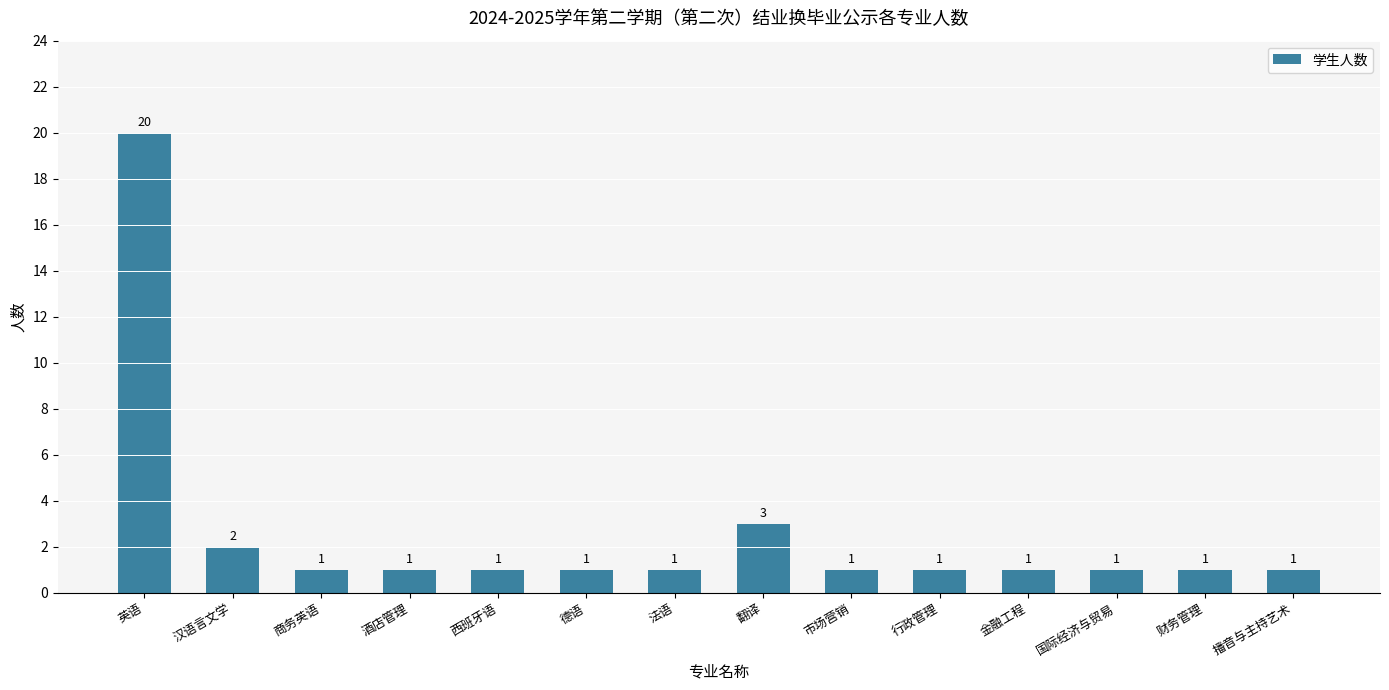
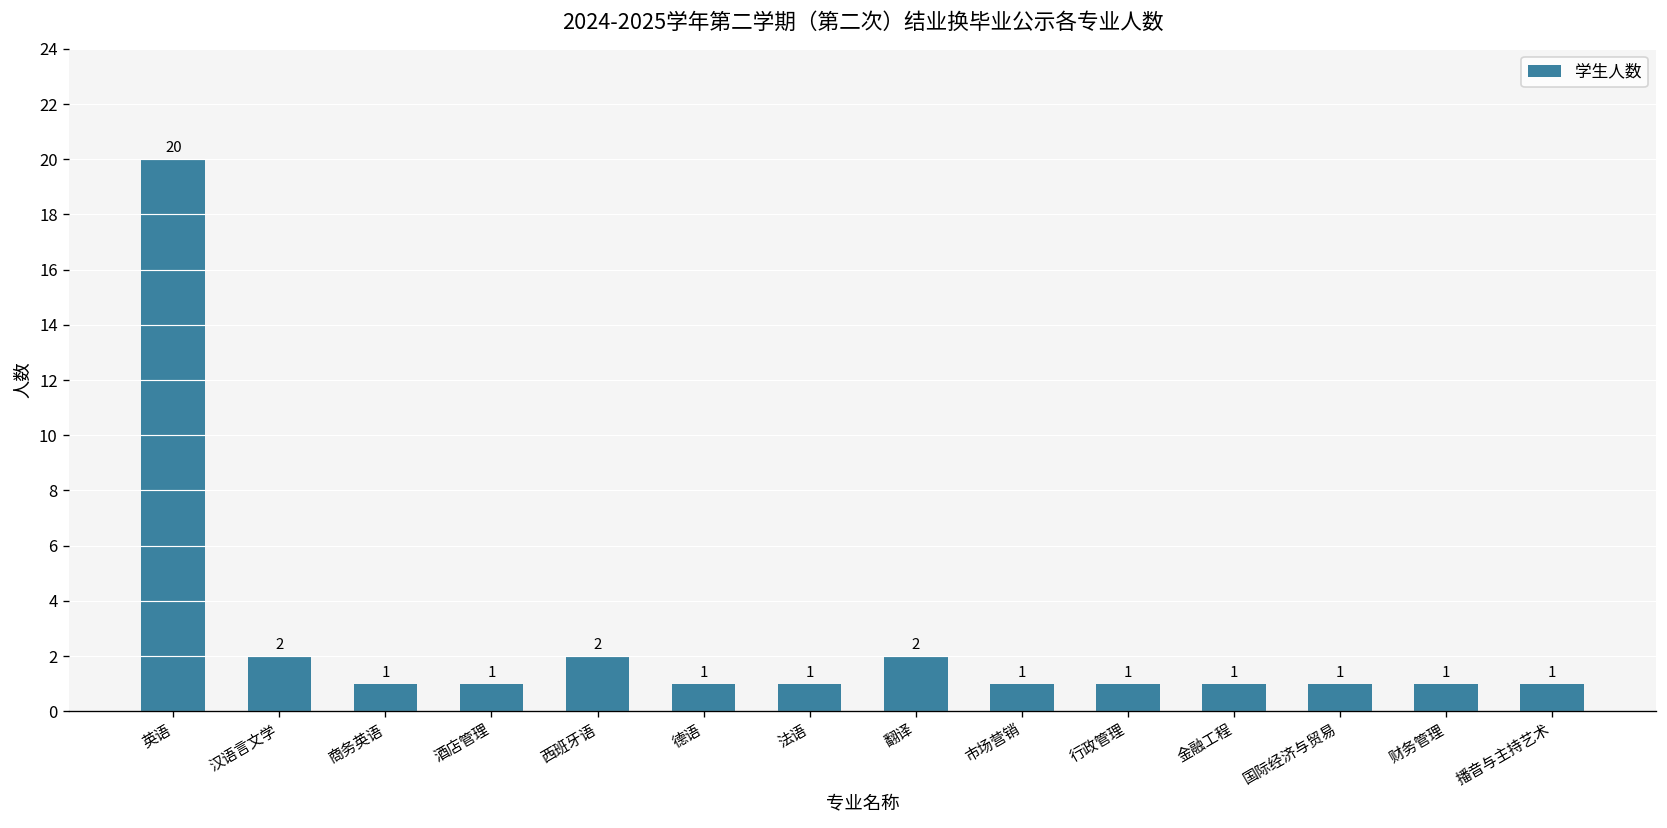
西班牙语: 1 -> 2
翻译: 3 -> 2
